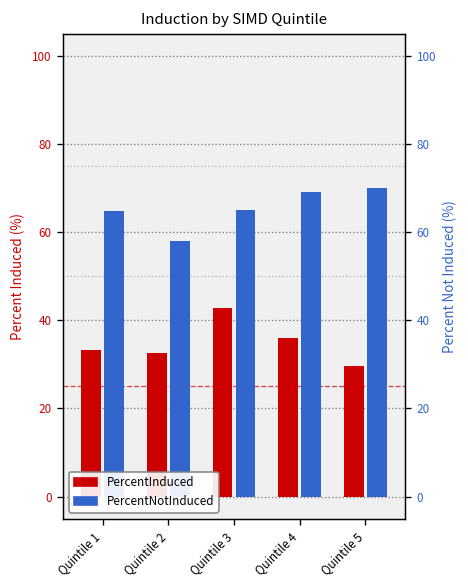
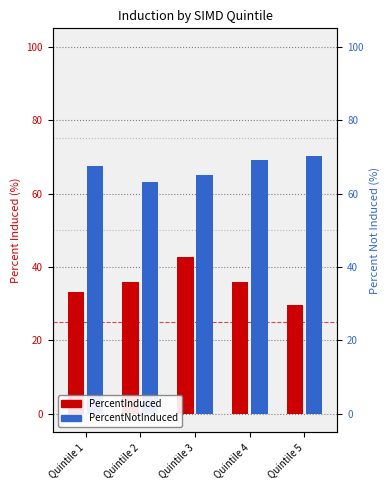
PercentNotInduced, Quintile 1: 65 -> 67
PercentInduced, Quintile 2: 33 -> 36
PercentNotInduced, Quintile 2: 58 -> 63
